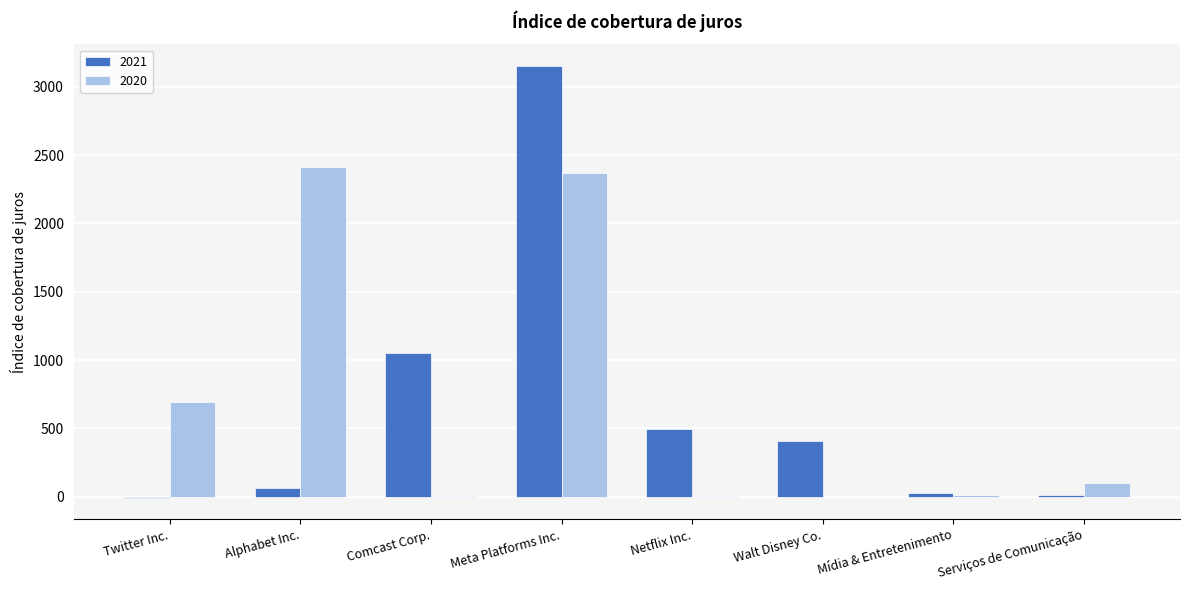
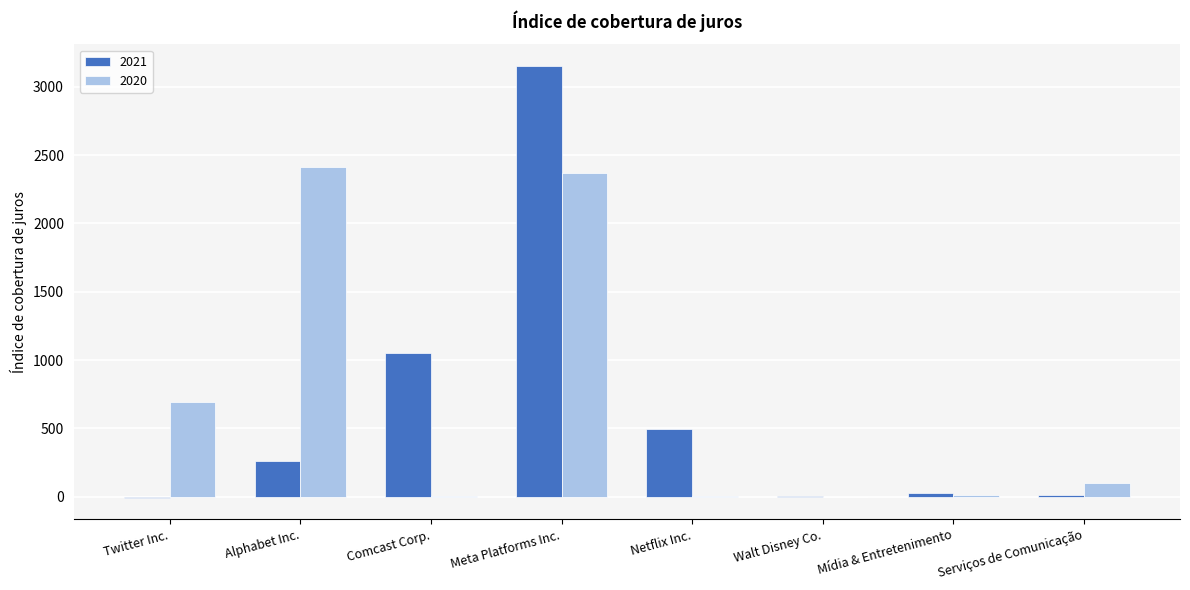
2021, Alphabet Inc.: 70 -> 260
2021, Walt Disney Co.: 410 -> 0
